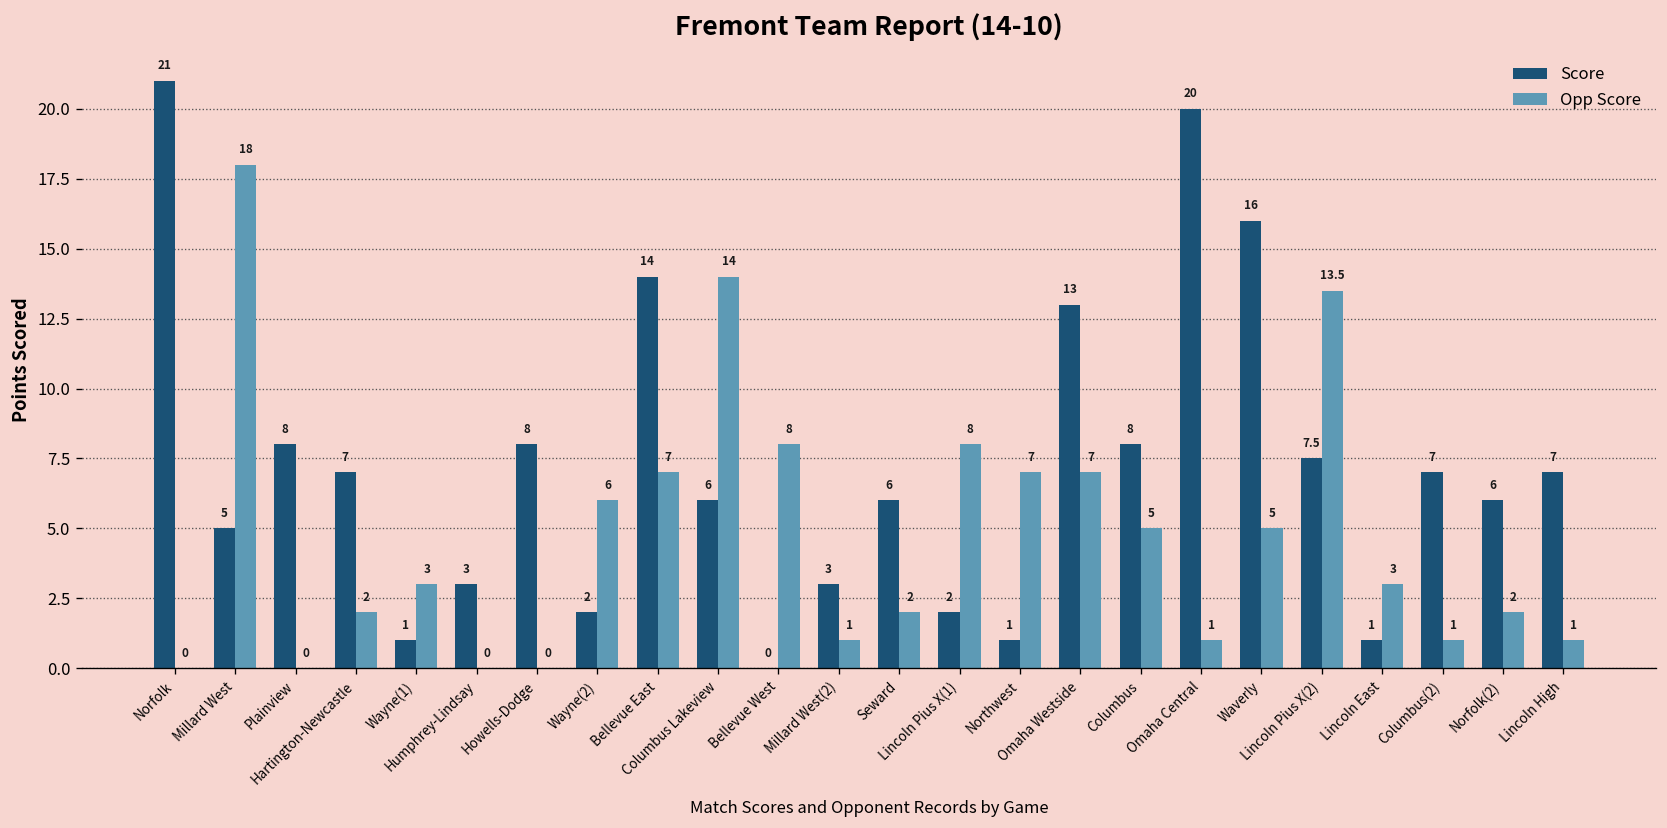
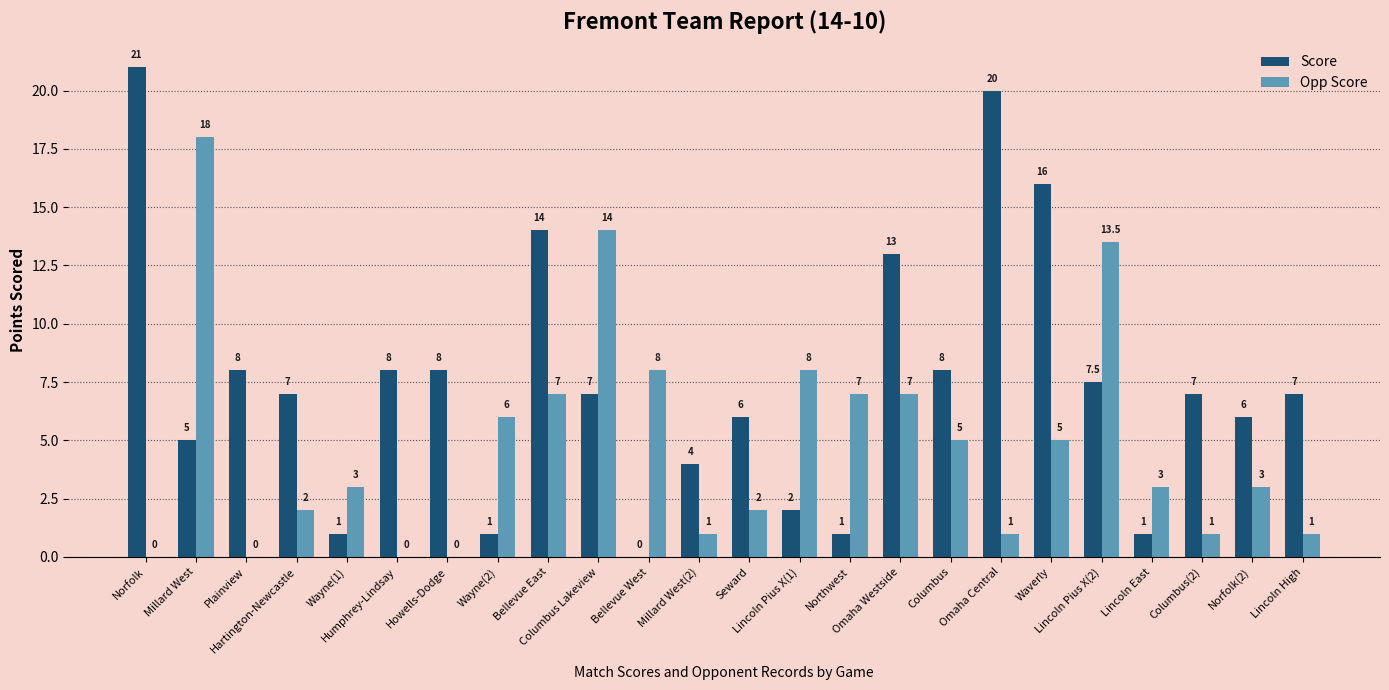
Score, Humphrey-Lindsay: 3 -> 8
Score, Wayne(2): 2 -> 1
Score, Columbus Lakeview: 6 -> 7
Score, Millard West(2): 3 -> 4
Opp Score, Norfolk(2): 2 -> 3
